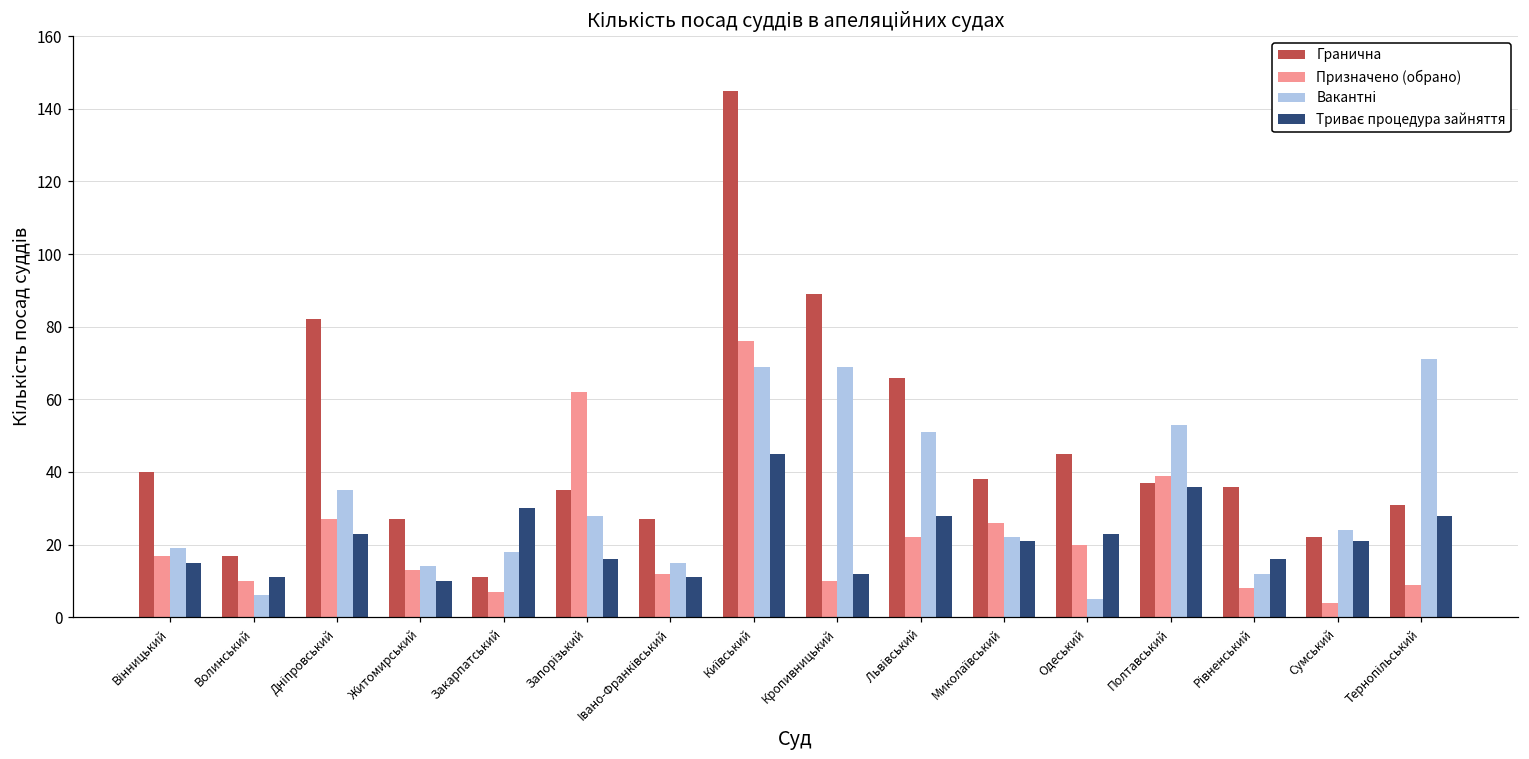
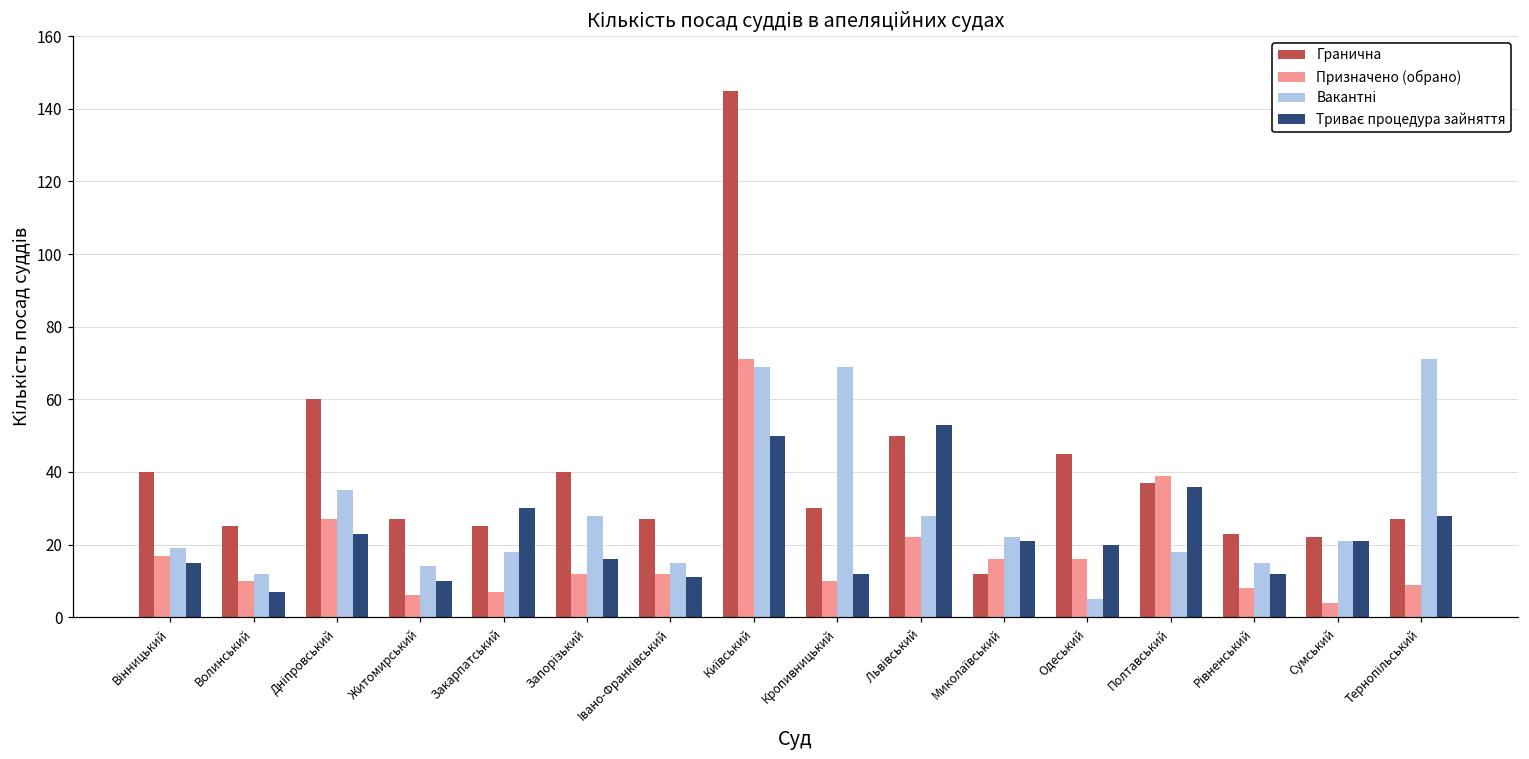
Гранична, Волинський: 17 -> 25
Вакантні, Волинський: 6 -> 12
Триває процедура зайняття, Волинський: 11 -> 7
Гранична, Дніпровський: 82 -> 60
Призначено (обрано), Житомирський: 13 -> 6
Гранична, Закарпатський: 11 -> 25
Гранична, Запорізький: 35 -> 40
Призначено (обрано), Запорізький: 62 -> 12
Призначено (обрано), Київський: 76 -> 71
Триває процедура зайняття, Київський: 45 -> 50
Гранична, Кропивницький: 89 -> 30
Гранична, Львівський: 66 -> 50
Вакантні, Львівський: 51 -> 28
Триває процедура зайняття, Львівський: 28 -> 53
Гранична, Миколаївський: 38 -> 12
Призначено (обрано), Миколаївський: 26 -> 16
Призначено (обрано), Одеський: 20 -> 16
Триває процедура зайняття, Одеський: 23 -> 20
Вакантні, Полтавський: 53 -> 18
Гранична, Рівненський: 36 -> 23
Вакантні, Рівненський: 12 -> 15
Триває процедура зайняття, Рівненський: 16 -> 12
Вакантні, Сумський: 24 -> 21
Гранична, Тернопільський: 31 -> 27
